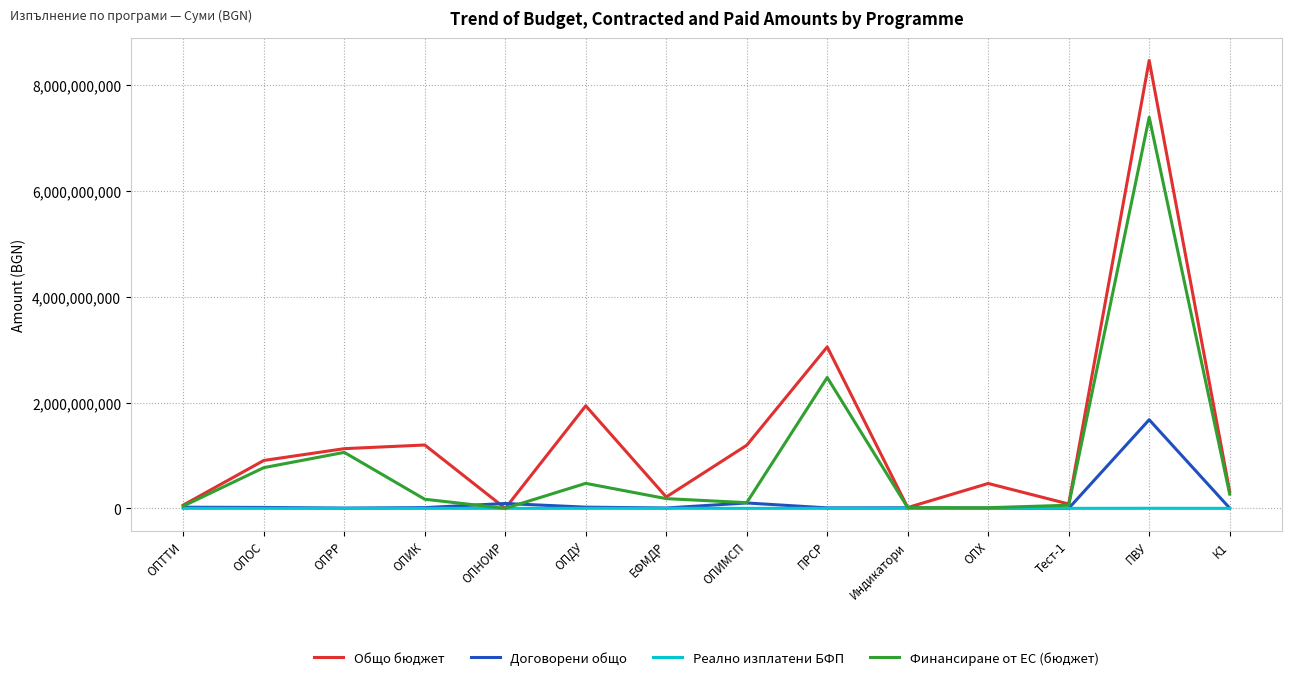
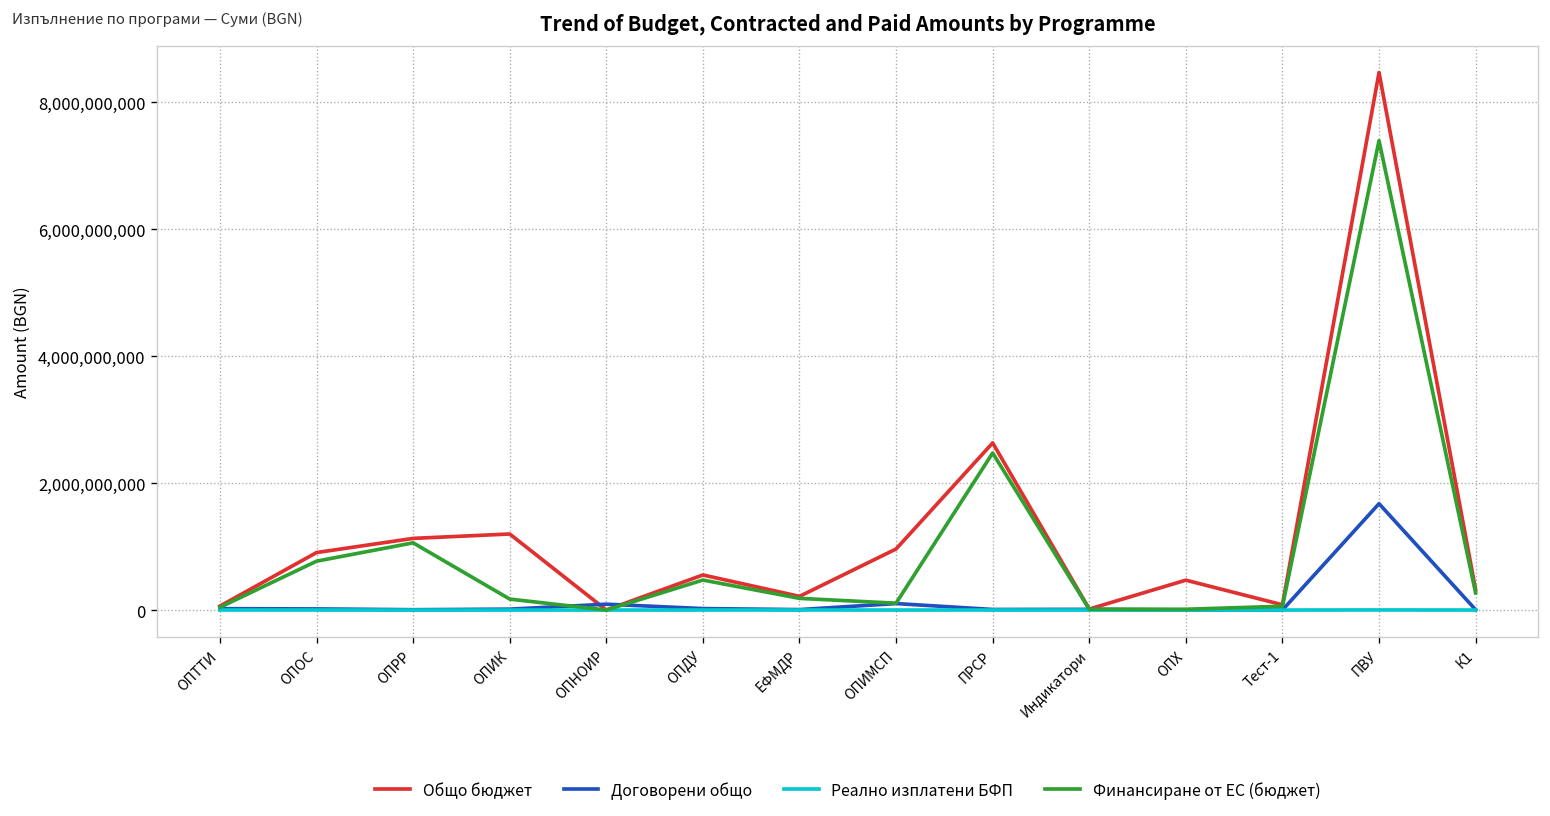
Общо бюджет, ОПДУ: 1,900,000,000 -> 600,000,000
Общо бюджет, ОПИМСП: 1,200,000,000 -> 1,000,000,000
Общо бюджет, ПРСР: 3,100,000,000 -> 2,600,000,000
